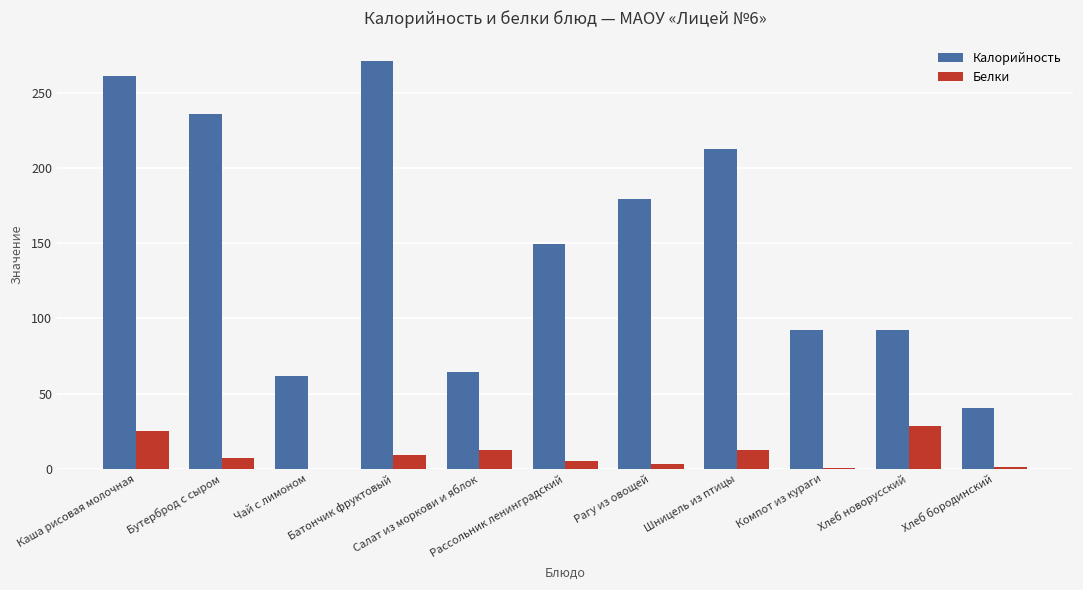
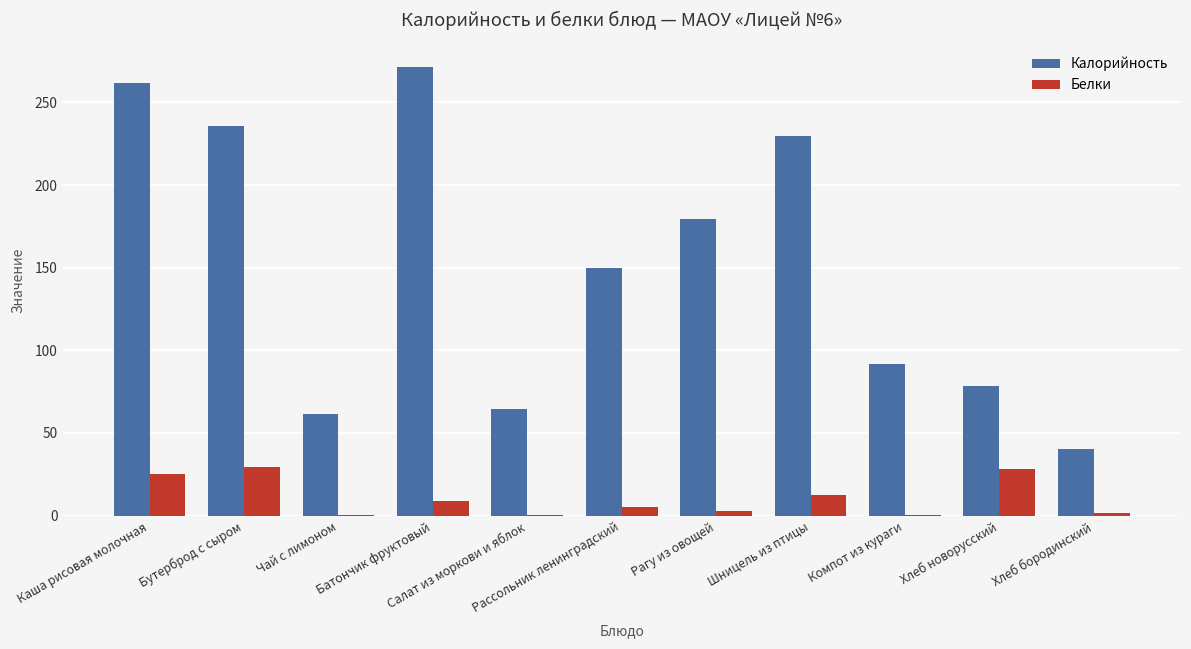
Белки, Бутерброд с сыром: 7 -> 29
Белки, Салат из моркови и яблок: 12 -> 1
Калорийность, Шницель из птицы: 213 -> 230
Калорийность, Хлеб новорусский: 92 -> 79
